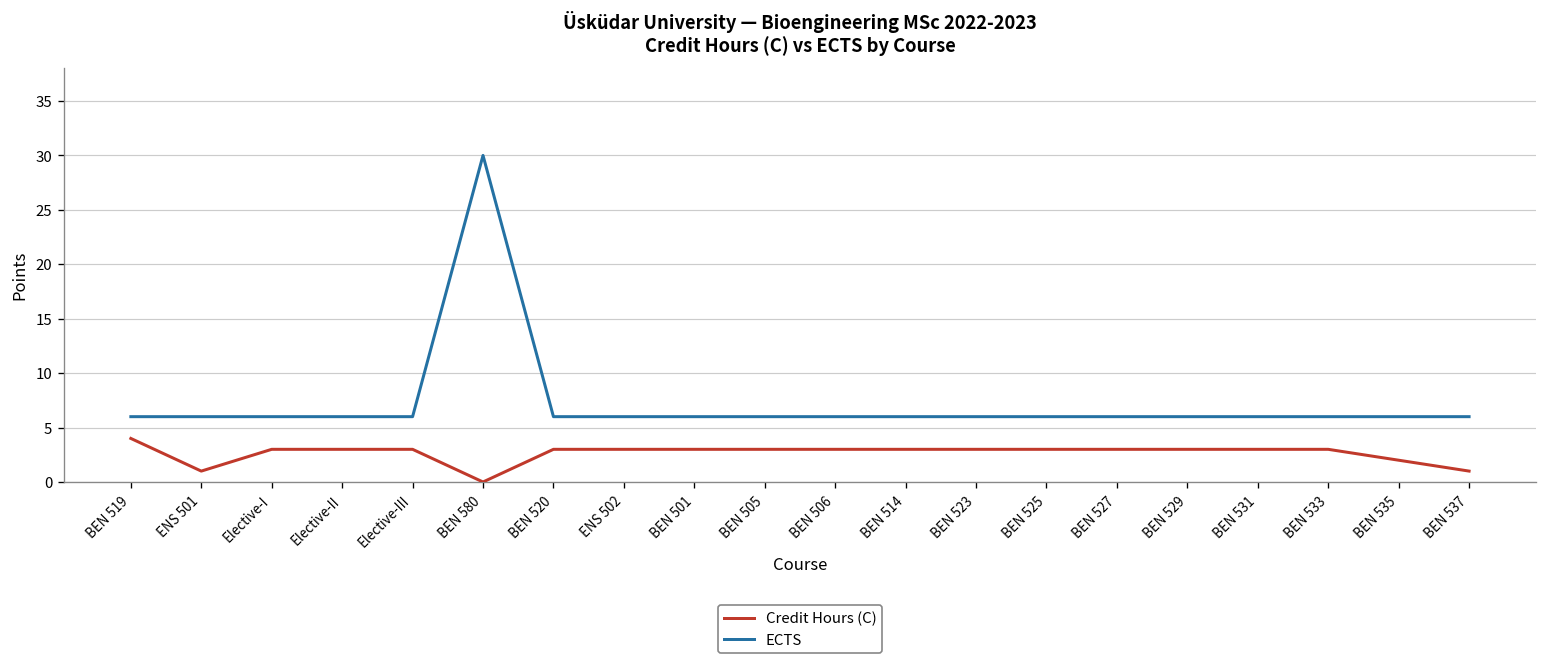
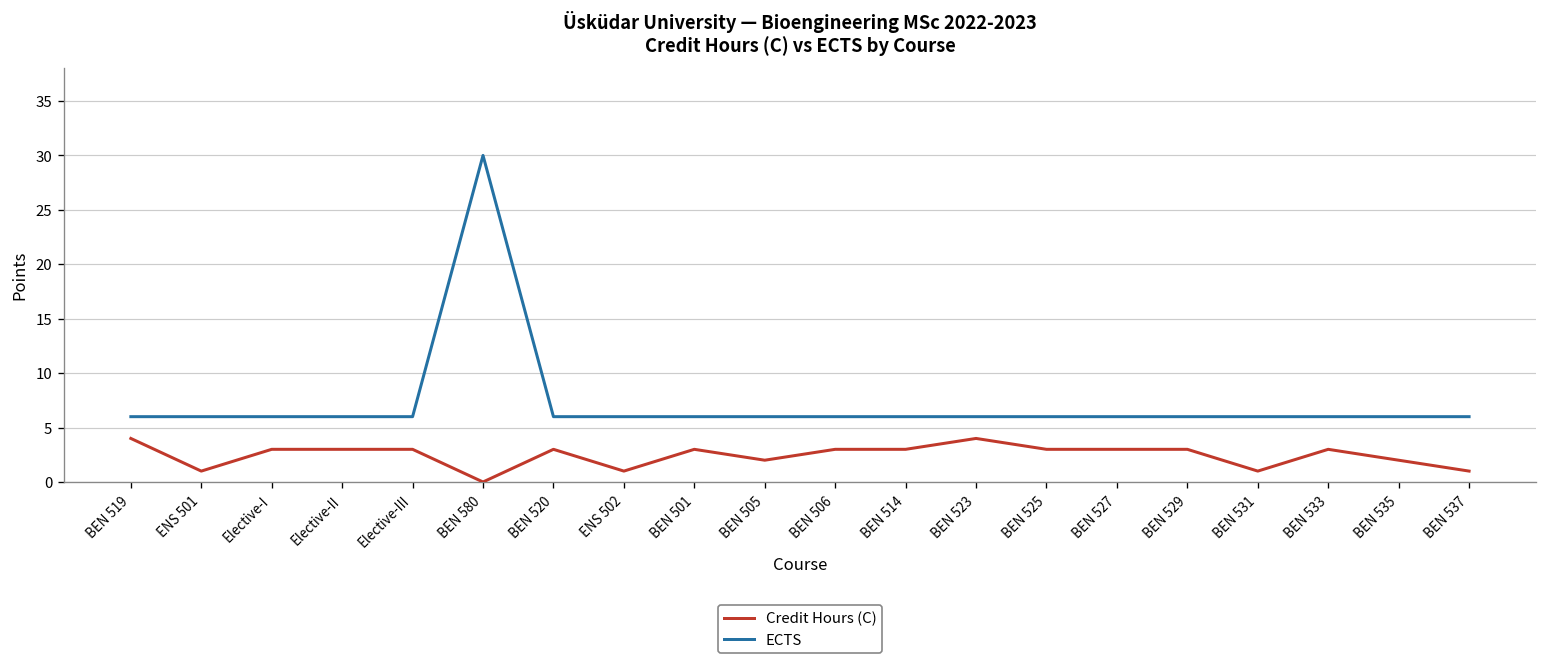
Credit Hours (C), ENS 502: 3 -> 1
Credit Hours (C), BEN 505: 3 -> 2
Credit Hours (C), BEN 523: 3 -> 4
Credit Hours (C), BEN 531: 3 -> 1
